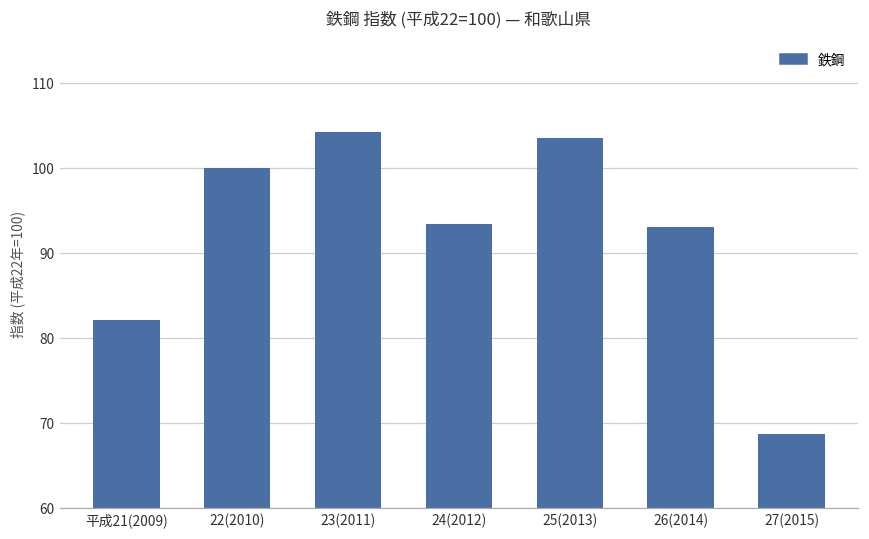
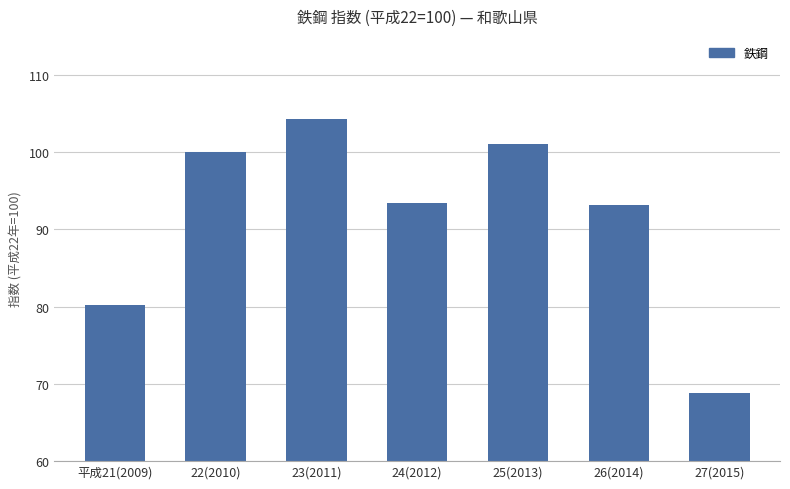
平成21(2009): 82 -> 80
25(2013): 104 -> 101
